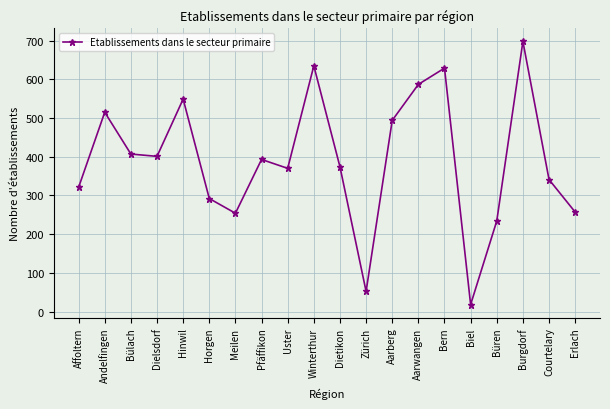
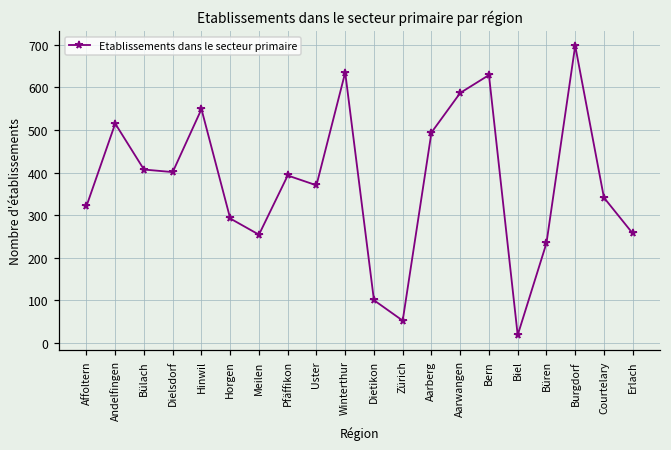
Dietikon: 370 -> 100
